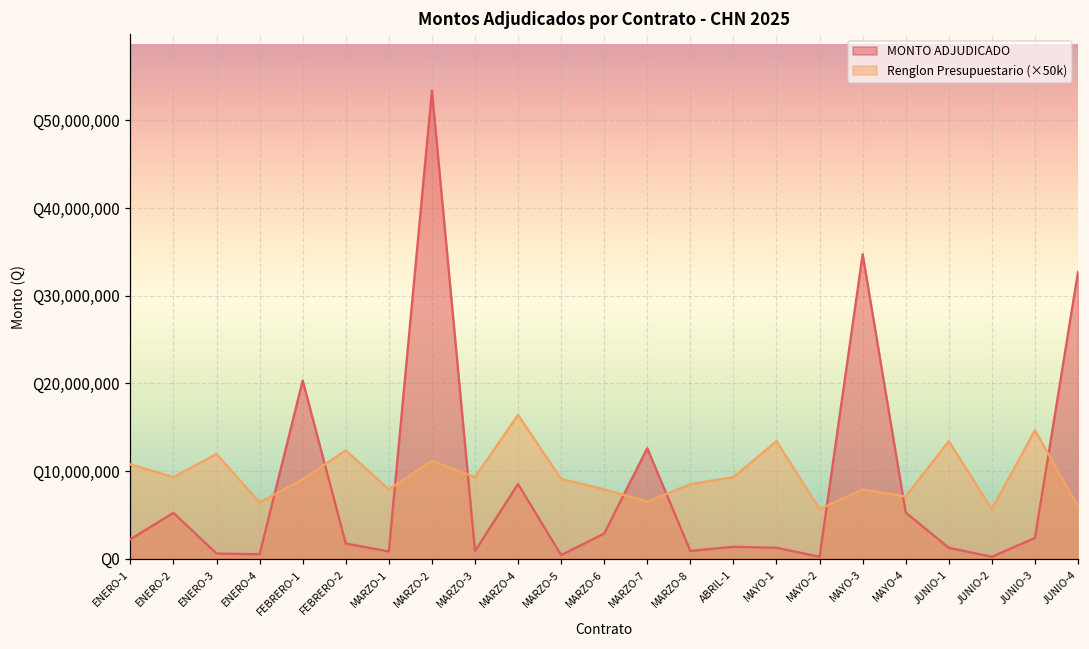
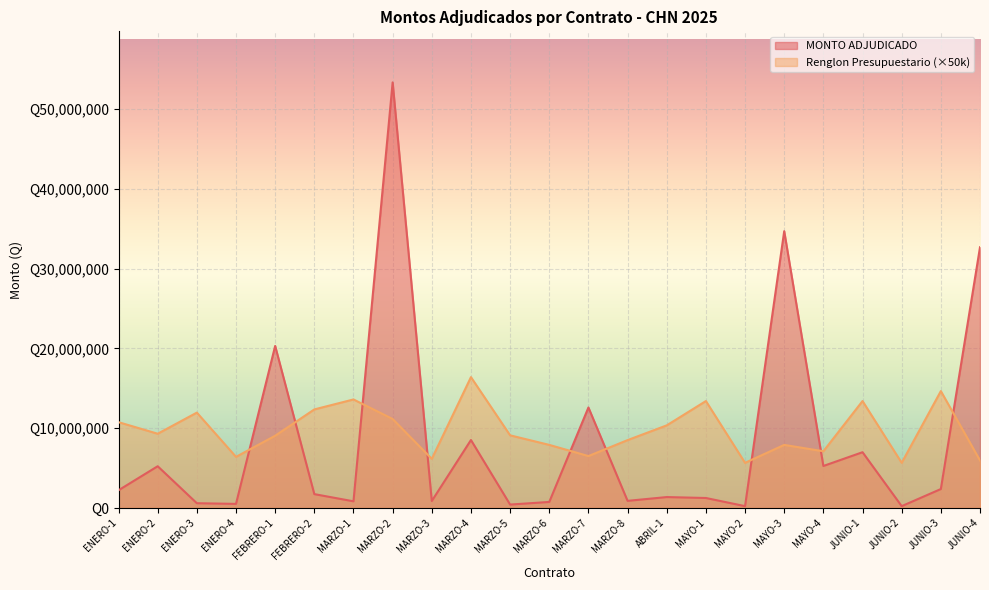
Renglon Presupuestario (×50k), MARZO-1: Q8,000,000 -> Q14,000,000
Renglon Presupuestario (×50k), MARZO-3: Q9,000,000 -> Q6,000,000
MONTO ADJUDICADO, MARZO-6: Q3,000,000 -> Q1,000,000
Renglon Presupuestario (×50k), ABRIL-1: Q9,000,000 -> Q10,000,000
MONTO ADJUDICADO, JUNIO-1: Q1,000,000 -> Q7,000,000
